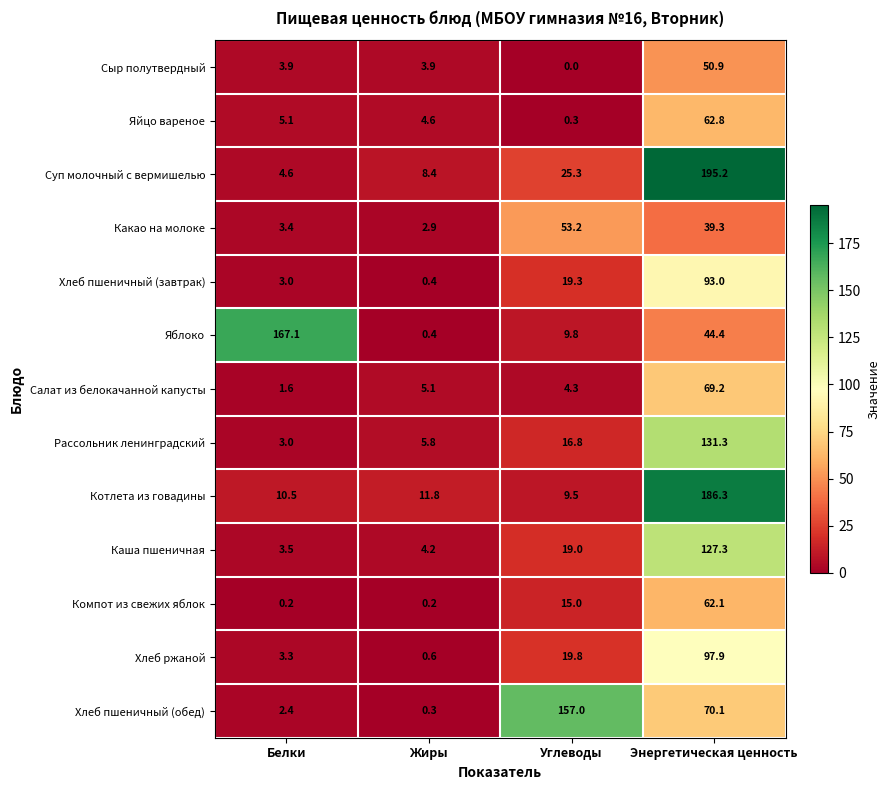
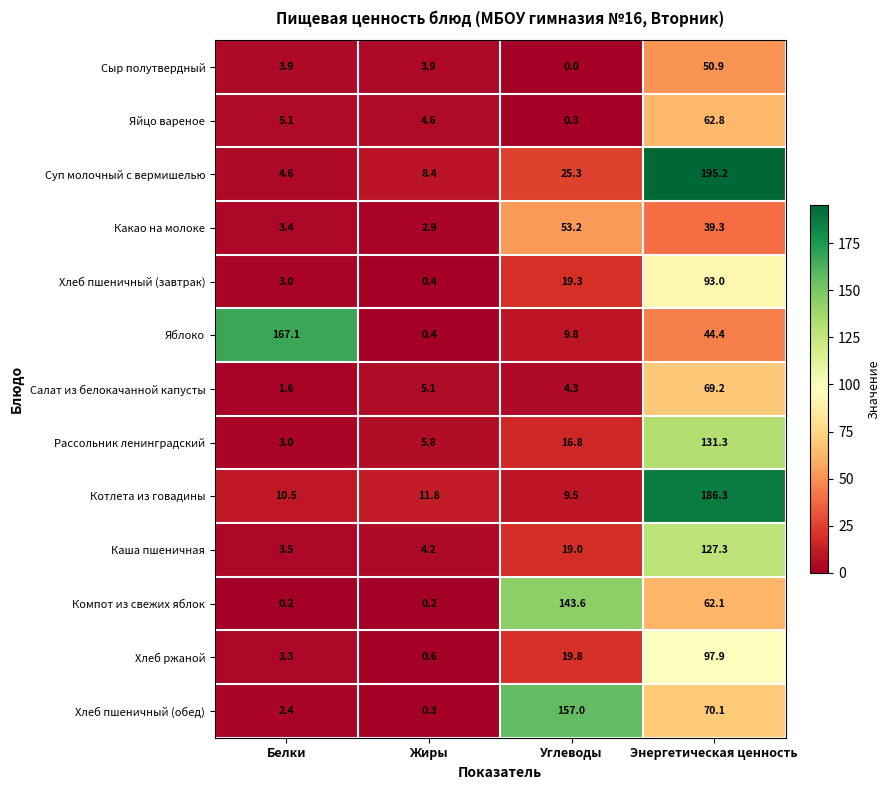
Компот из свежих яблок, Углеводы: 15.0 -> 143.6
